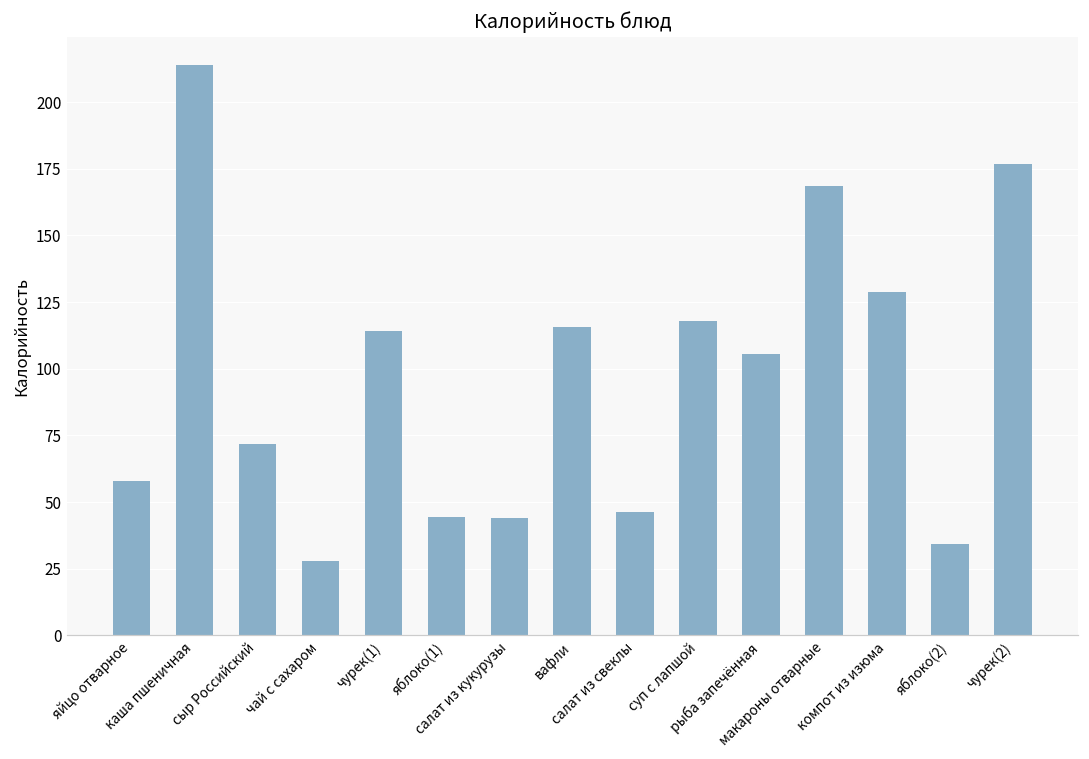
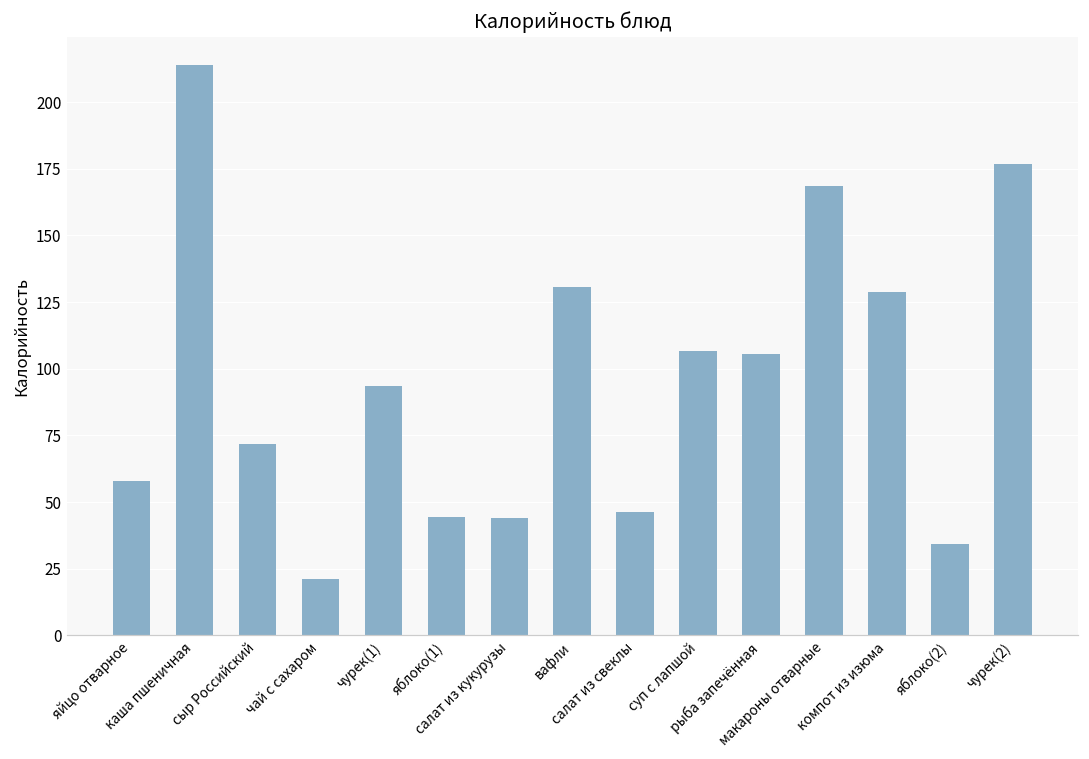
чай с сахаром: 28 -> 21
чурек(1): 114 -> 93
вафли: 116 -> 131
суп с лапшой: 118 -> 107
